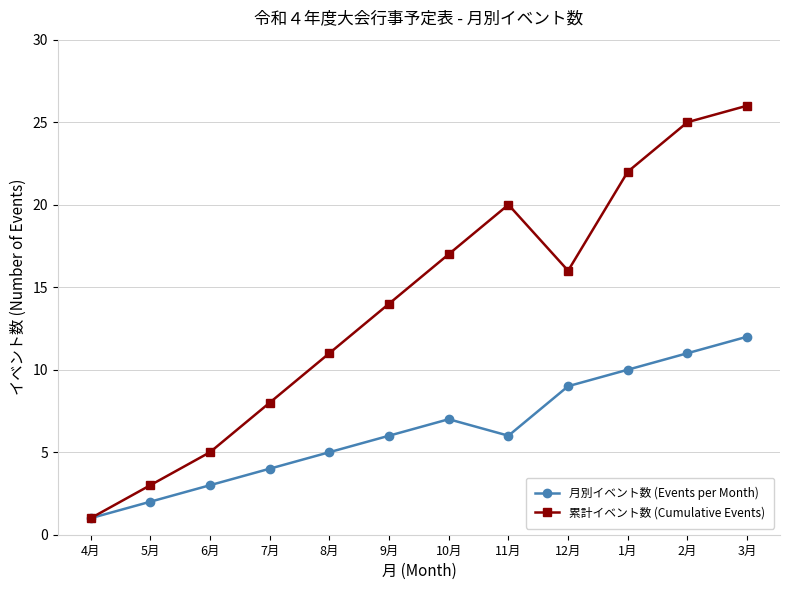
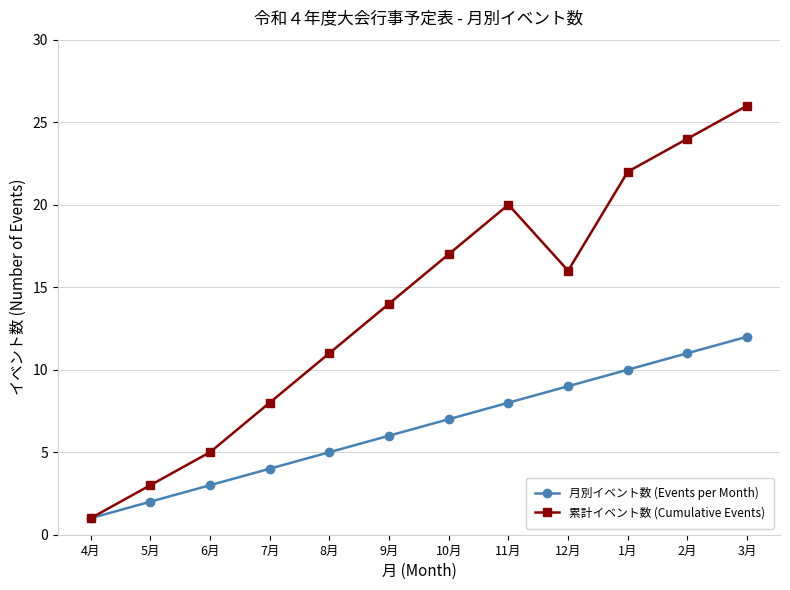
月別イベント数 (Events per Month), 11月: 6 -> 8
累計イベント数 (Cumulative Events), 2月: 25 -> 24
